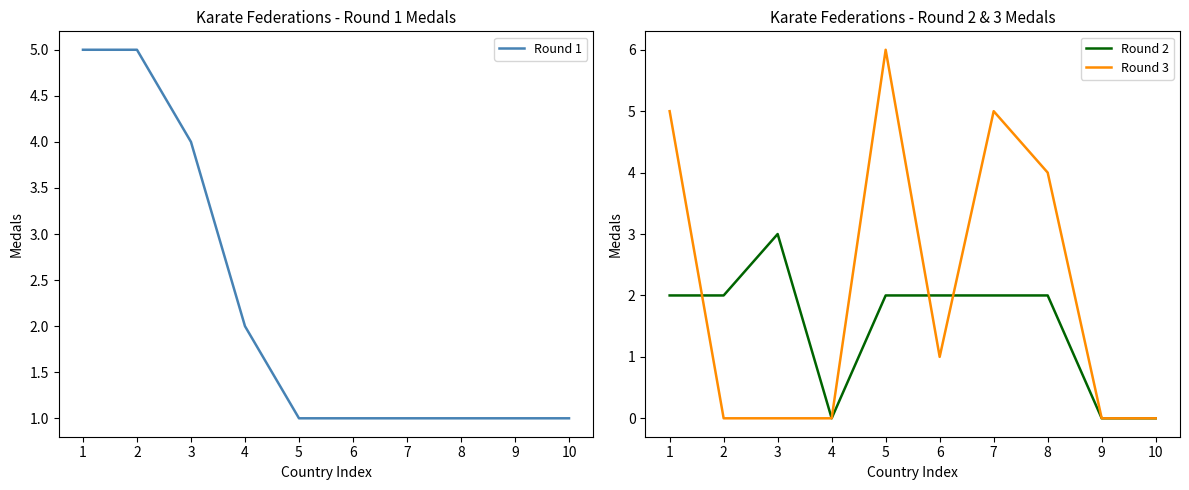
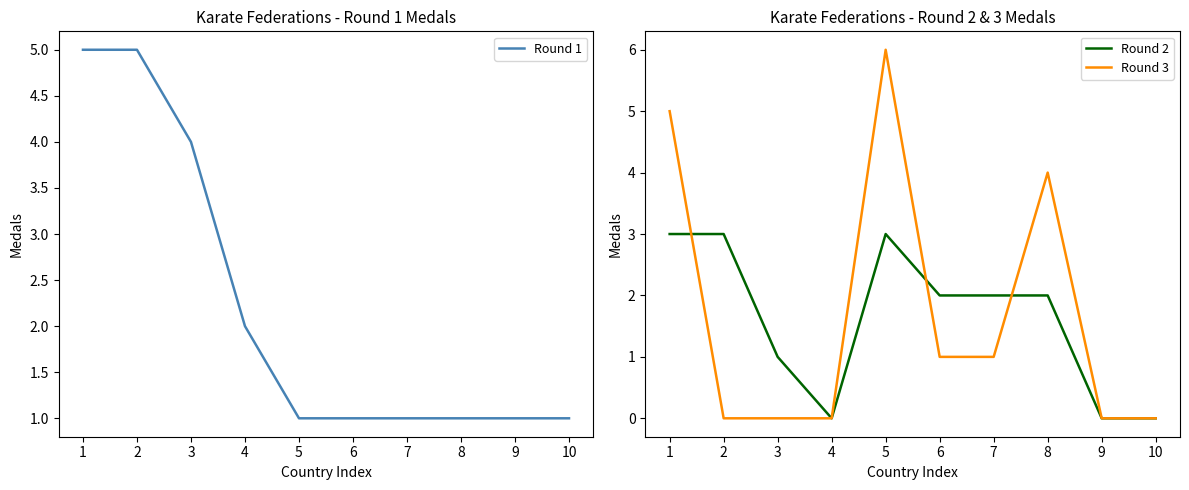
Karate Federations - Round 2 & 3 Medals, Round 2, 1: 2 -> 3
Karate Federations - Round 2 & 3 Medals, Round 2, 2: 2 -> 3
Karate Federations - Round 2 & 3 Medals, Round 2, 3: 3 -> 1
Karate Federations - Round 2 & 3 Medals, Round 2, 5: 2 -> 3
Karate Federations - Round 2 & 3 Medals, Round 3, 7: 5 -> 1
